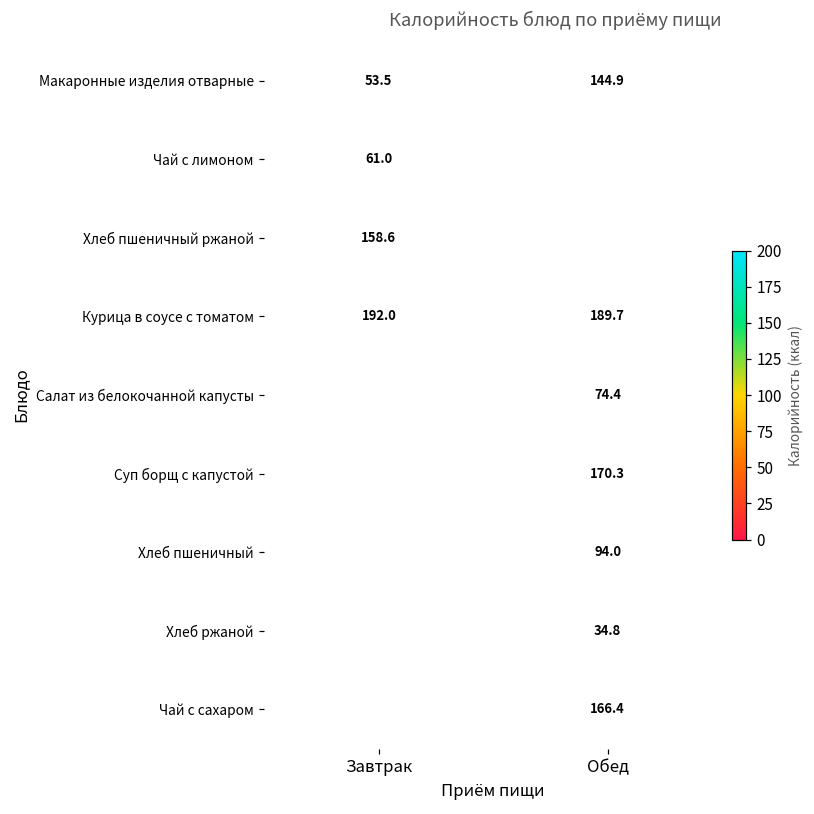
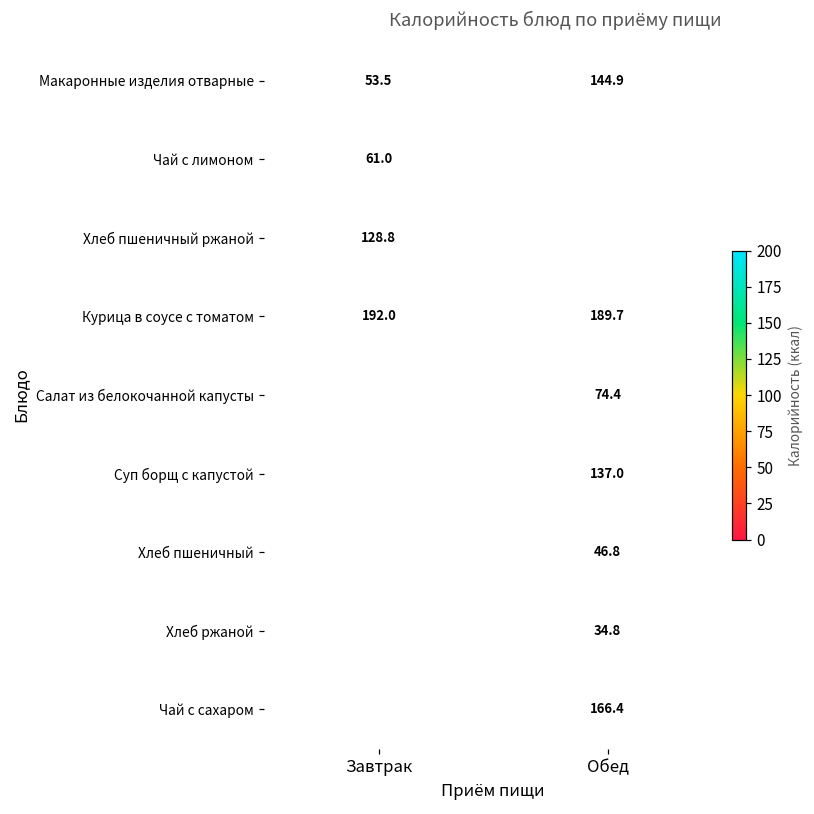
Хлеб пшеничный ржаной, Завтрак: 158.6 -> 128.8
Суп борщ с капустой, Обед: 170.3 -> 137.0
Хлеб пшеничный, Обед: 94.0 -> 46.8
